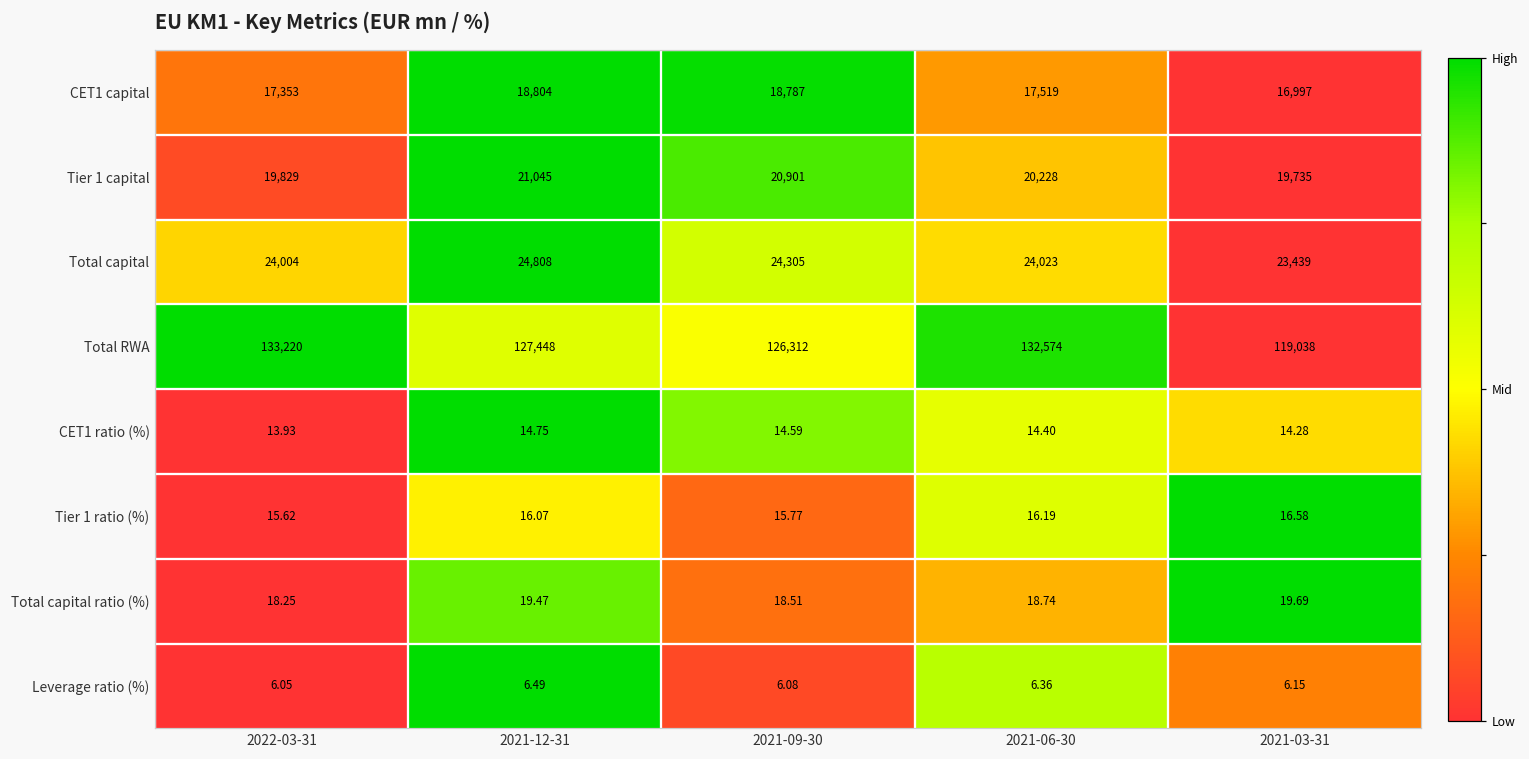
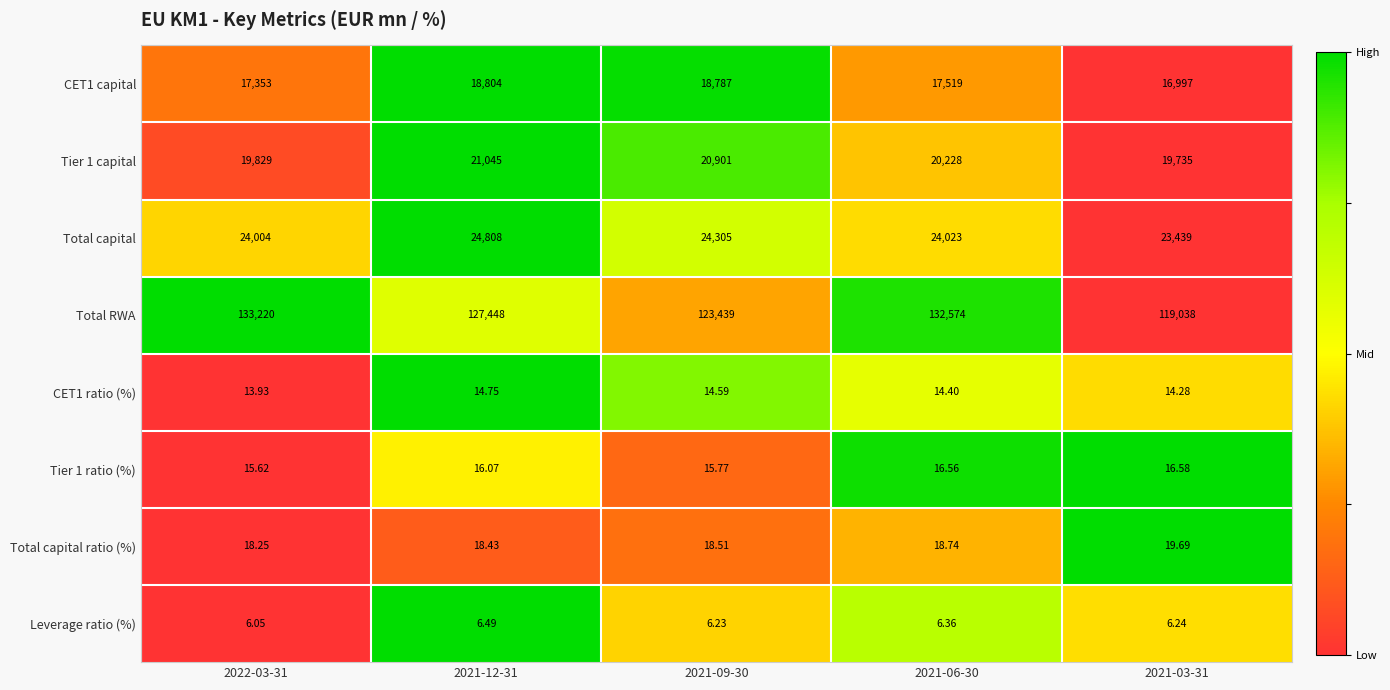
Total RWA, 2021-09-30: 126,312 -> 123,439
Tier 1 ratio (%), 2021-06-30: 16.19 -> 16.56
Total capital ratio (%), 2021-12-31: 19.47 -> 18.43
Leverage ratio (%), 2021-09-30: 6.08 -> 6.23
Leverage ratio (%), 2021-03-31: 6.15 -> 6.24
